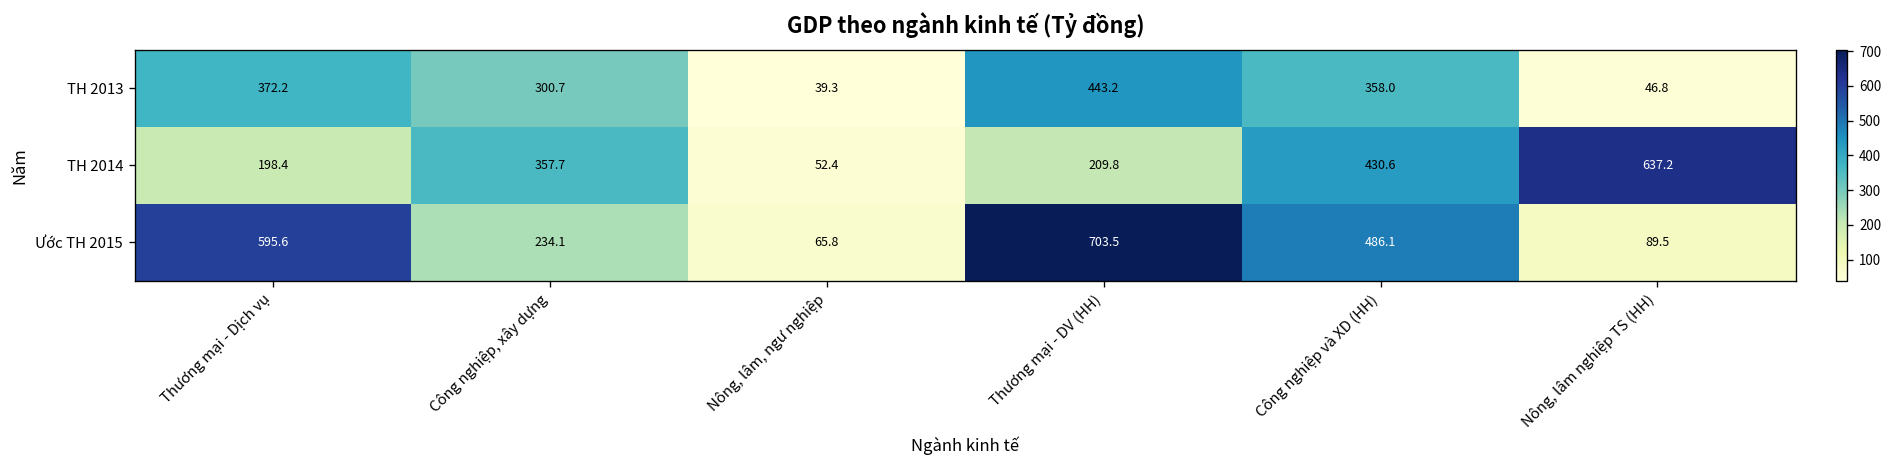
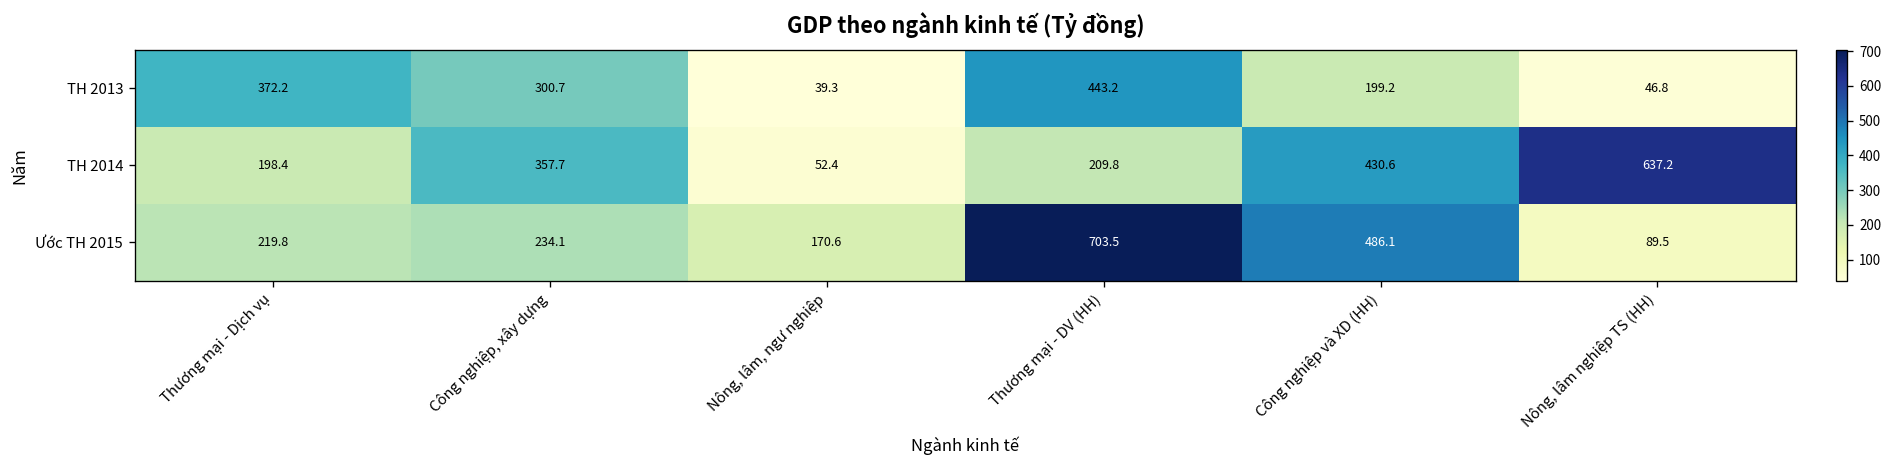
TH 2013, Công nghiệp và XD (HH): 358.0 -> 199.2
Ước TH 2015, Thương mại - Dịch vụ: 595.6 -> 219.8
Ước TH 2015, Nông, lâm, ngư nghiệp: 65.8 -> 170.6
